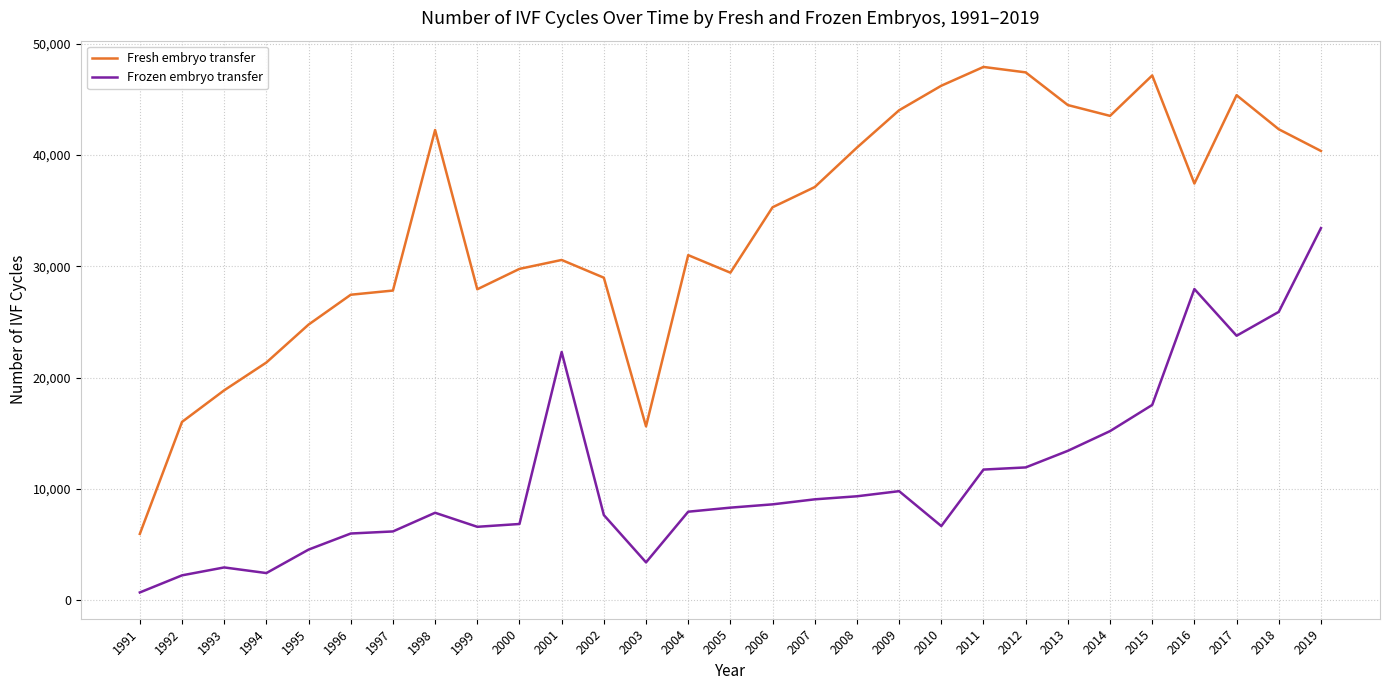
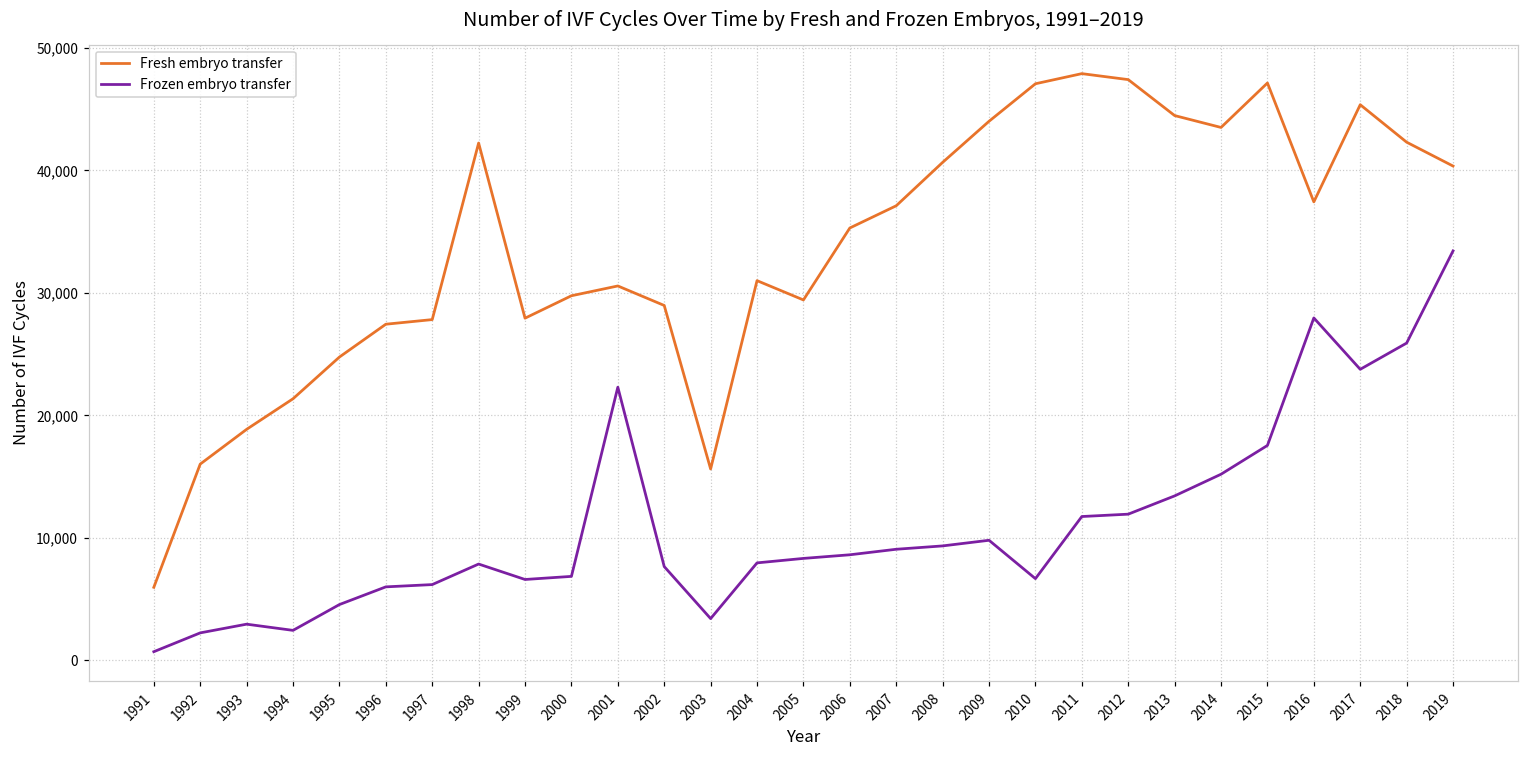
Fresh embryo transfer, 2010: 46,200 -> 47,100
